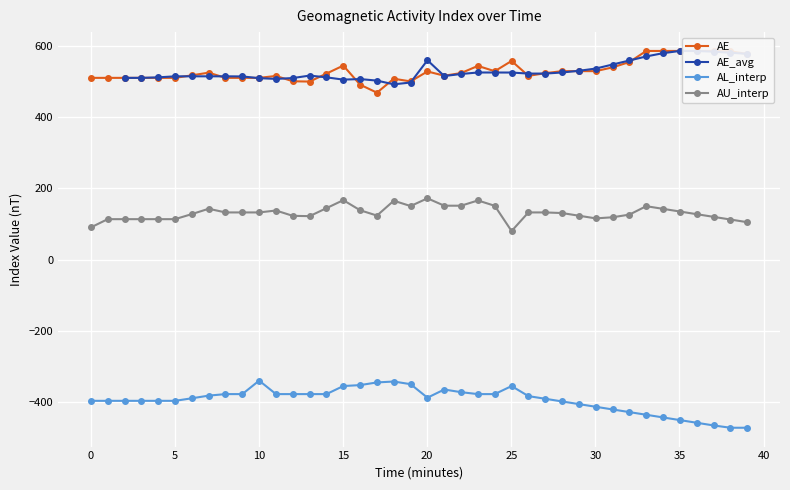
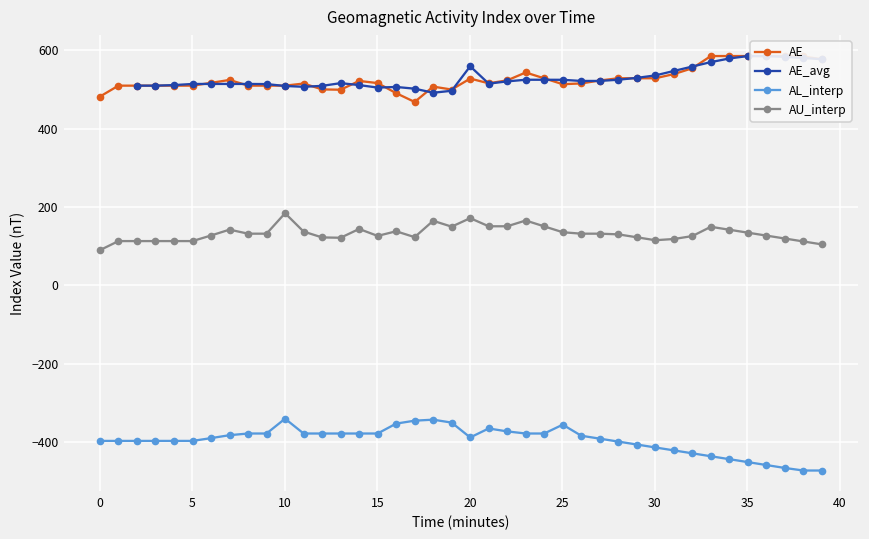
AE, 0: 510 -> 480
AU_interp, 10: 130 -> 180
AE, 15: 540 -> 520
AL_interp, 15: -350 -> -380
AU_interp, 15: 170 -> 130
AE, 25: 560 -> 510
AU_interp, 25: 80 -> 140
